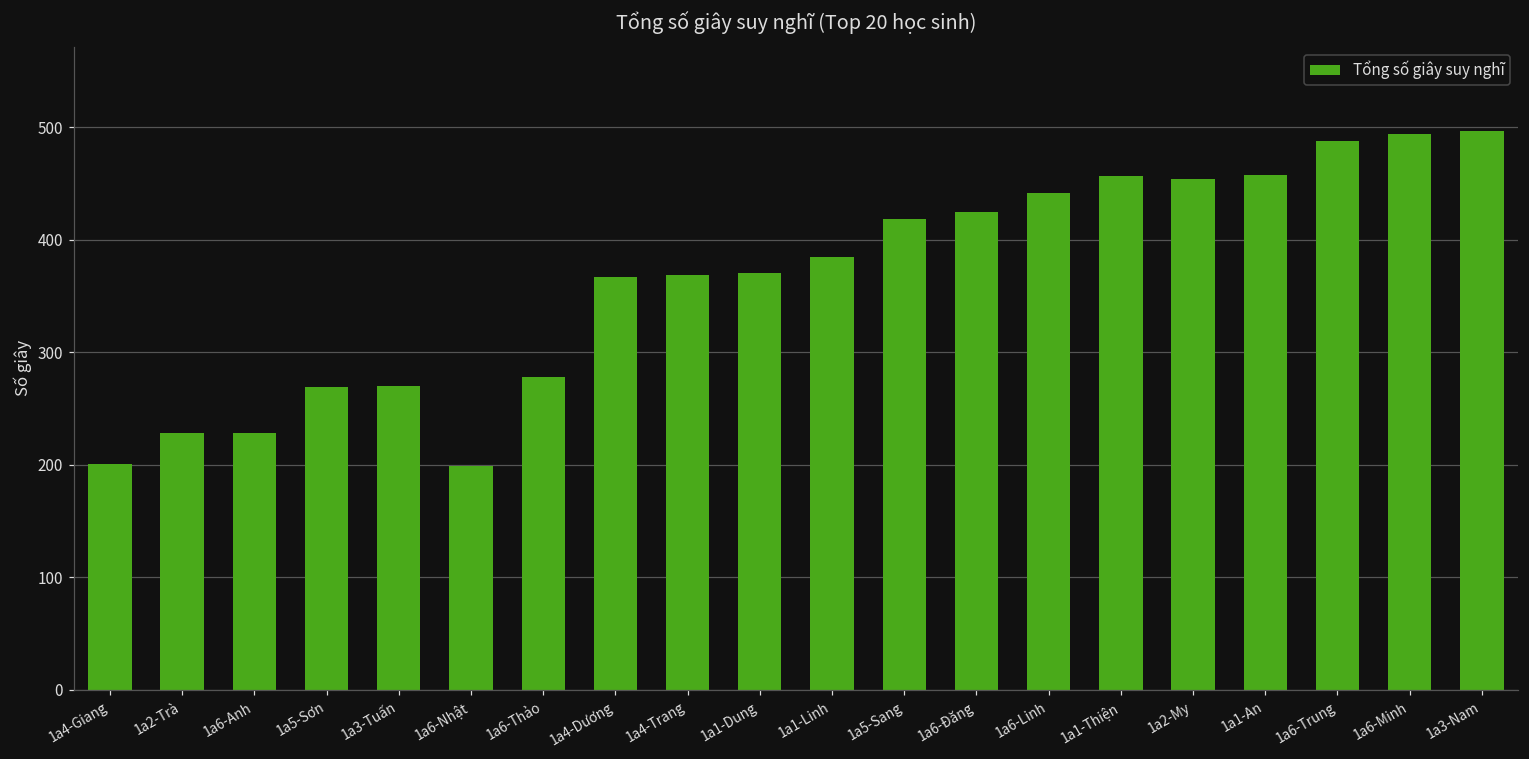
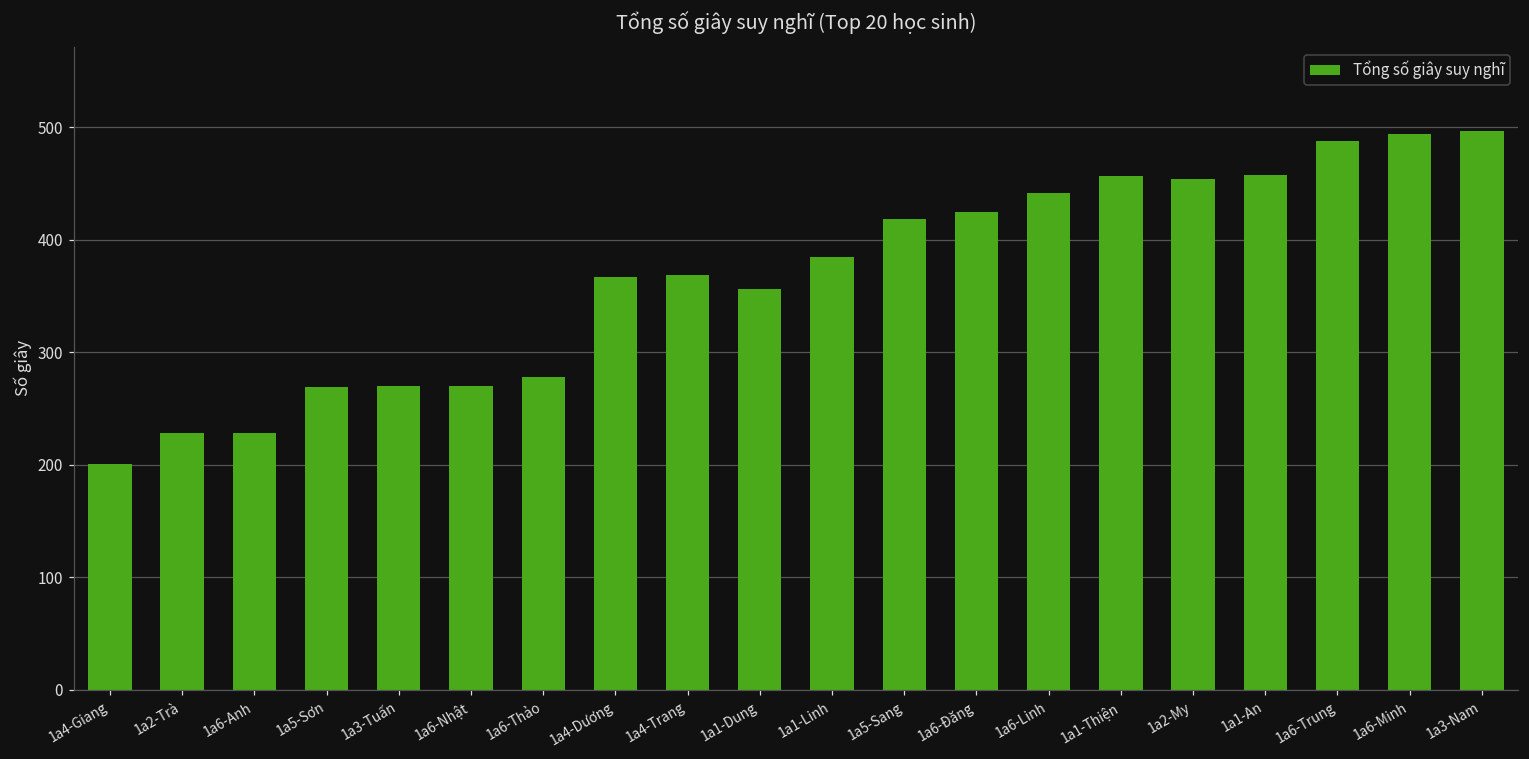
1a6-Nhật: 199 -> 270
1a1-Dung: 371 -> 356
